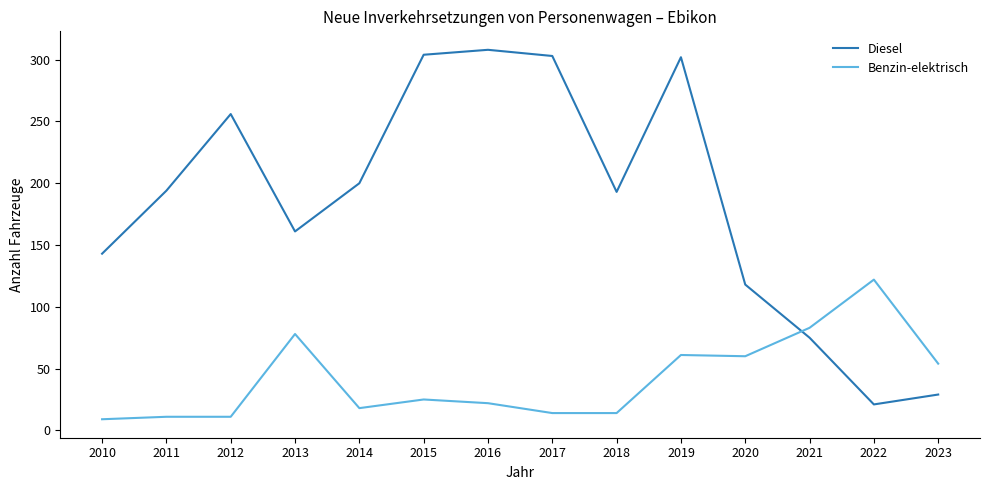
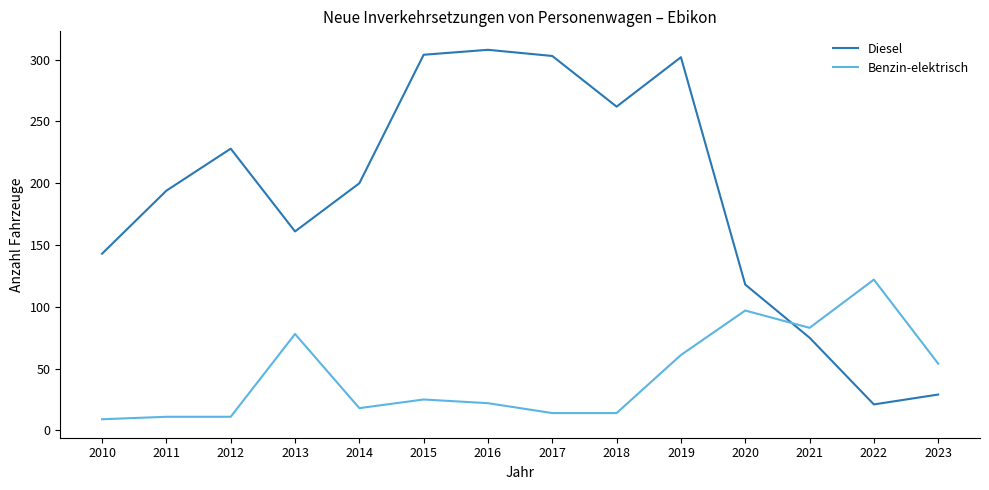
Diesel, 2012: 256 -> 228
Diesel, 2018: 193 -> 262
Benzin-elektrisch, 2020: 60 -> 97
